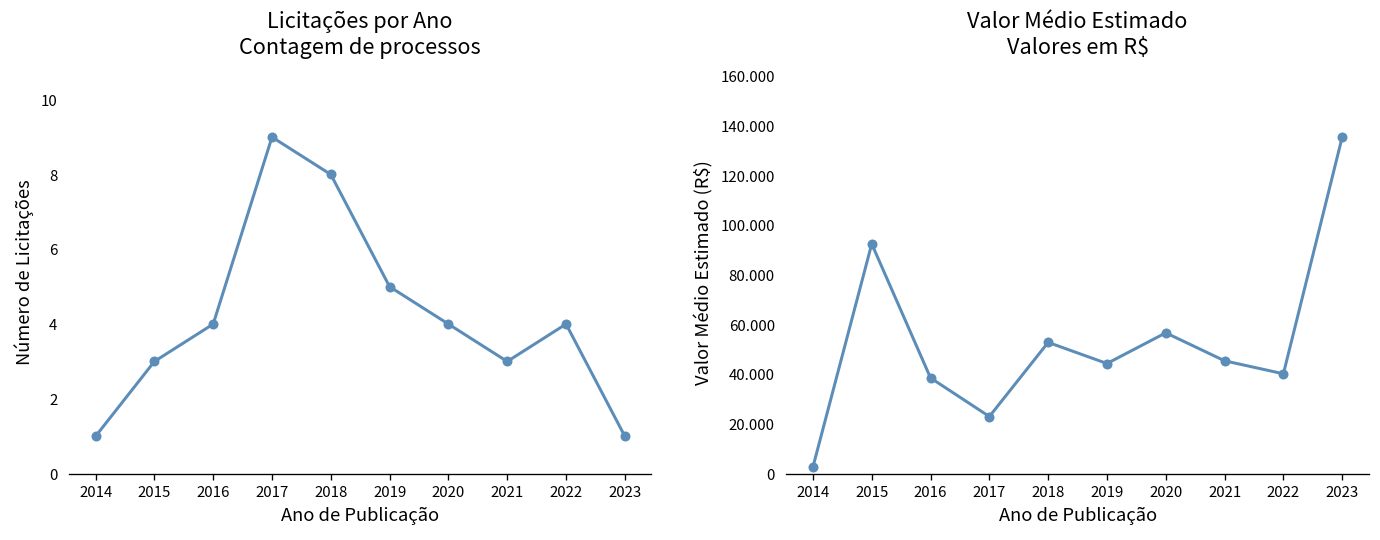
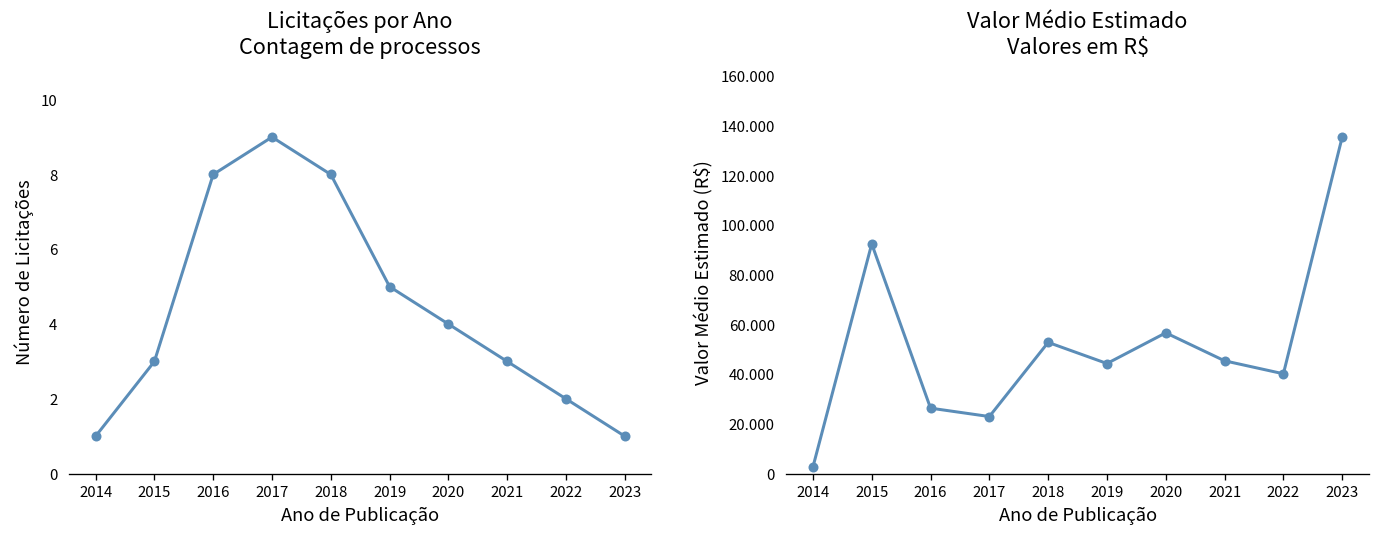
Licitações por Ano Contagem de processos, 2016: 4 -> 8
Licitações por Ano Contagem de processos, 2022: 4 -> 2
Valor Médio Estimado Valores em R$, 2016: 39 -> 26
